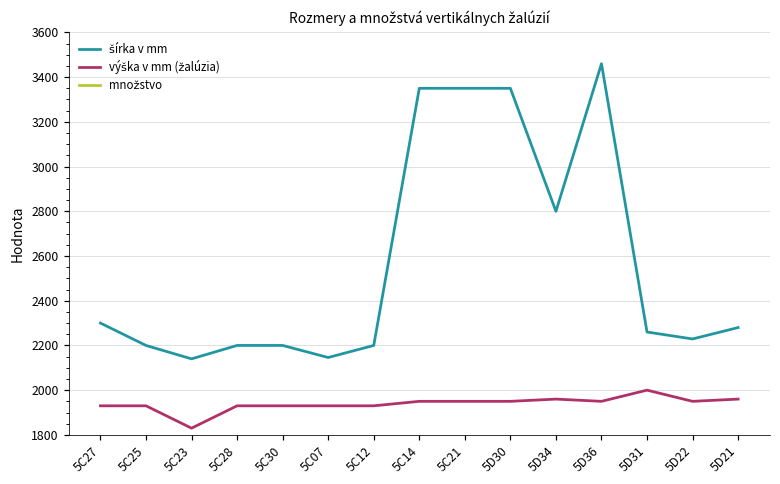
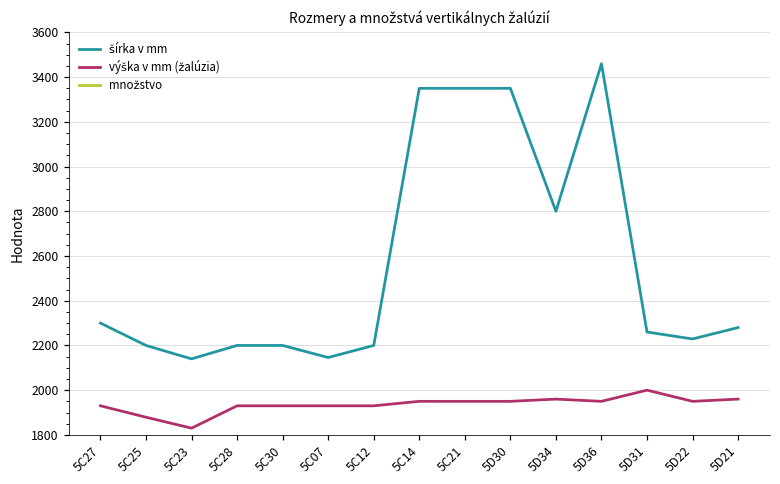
výška v mm (žalúzia), 5C25: 1930 -> 1880
